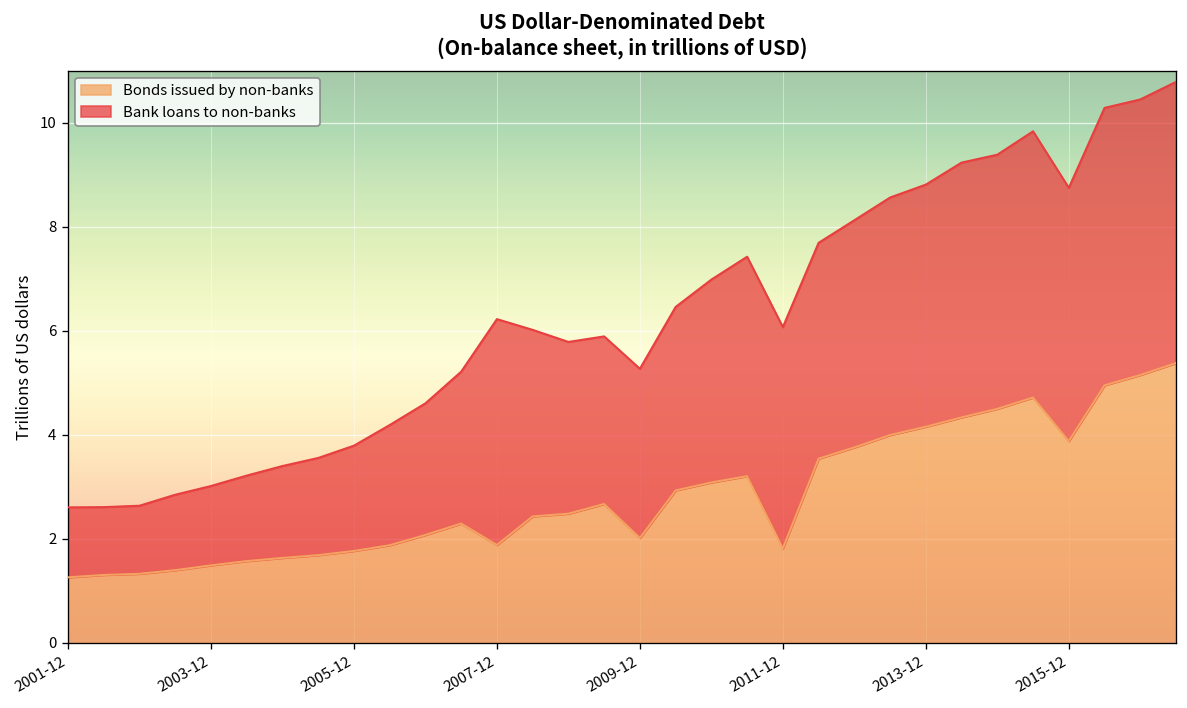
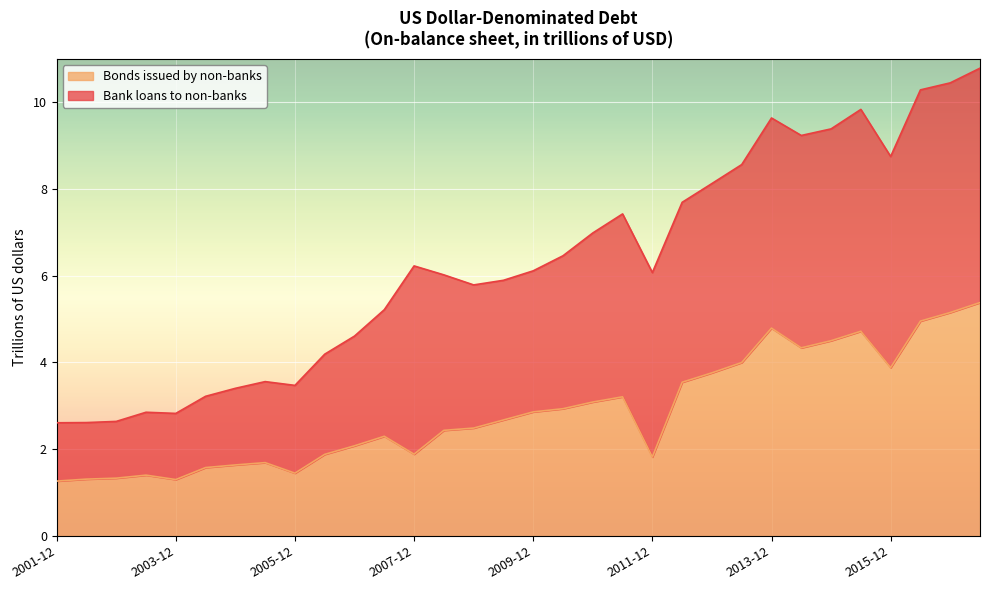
Bonds issued by non-banks, 2003-12: 1.5 -> 1.3
Bonds issued by non-banks, 2005-12: 1.8 -> 1.4
Bonds issued by non-banks, 2009-12: 2.0 -> 2.9
Bonds issued by non-banks, 2013-12: 4.2 -> 4.8
Bank loans to non-banks, 2013-12: 4.7 -> 4.8
